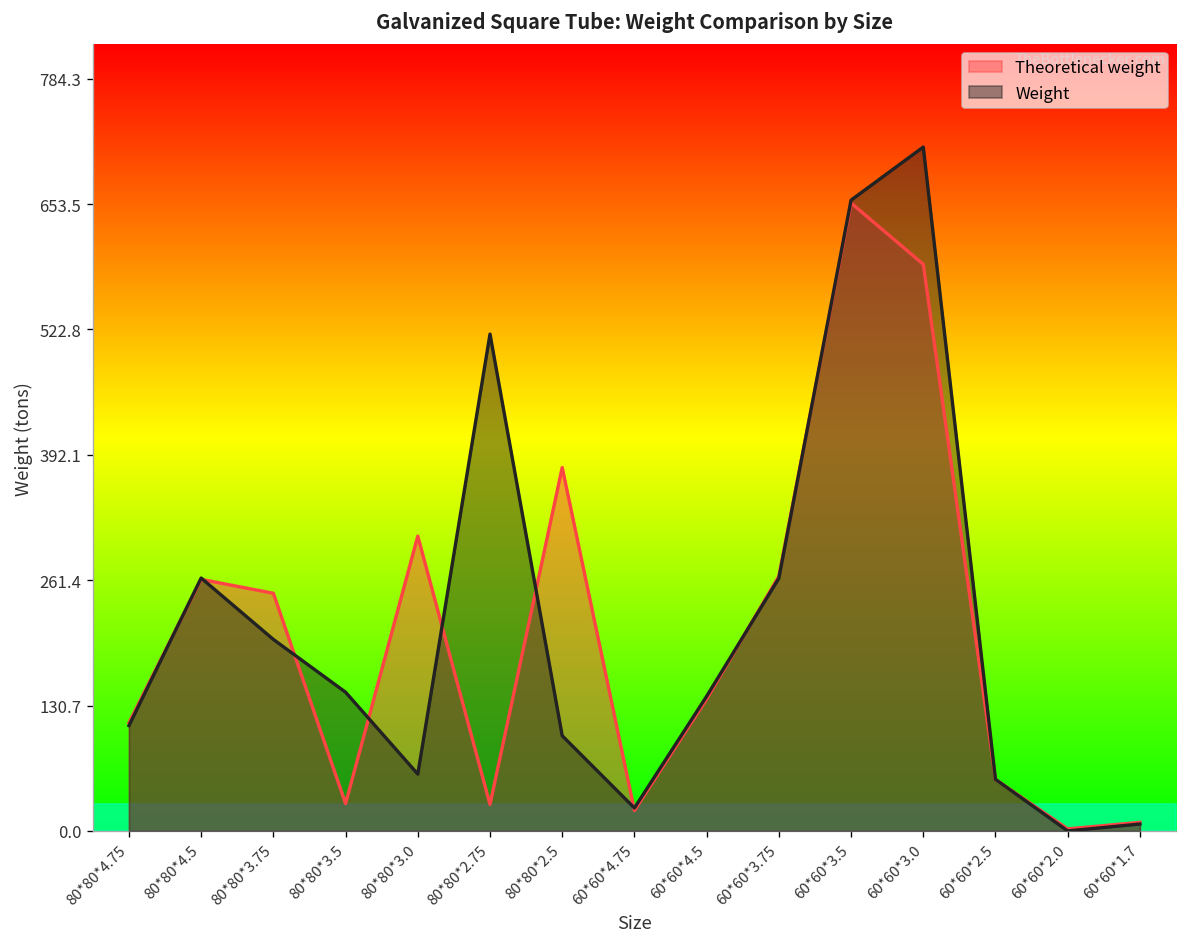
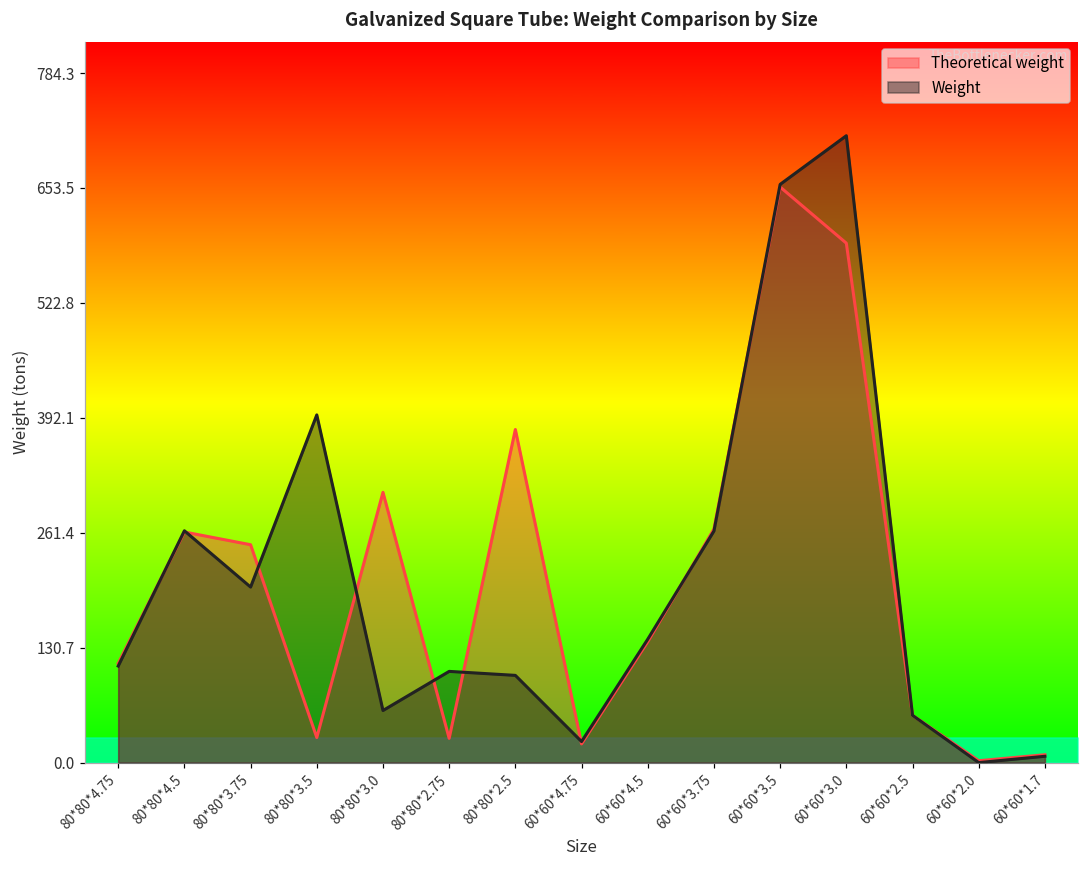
Weight, 80*80*3.5: 140 -> 400
Weight, 80*80*2.75: 520 -> 100
